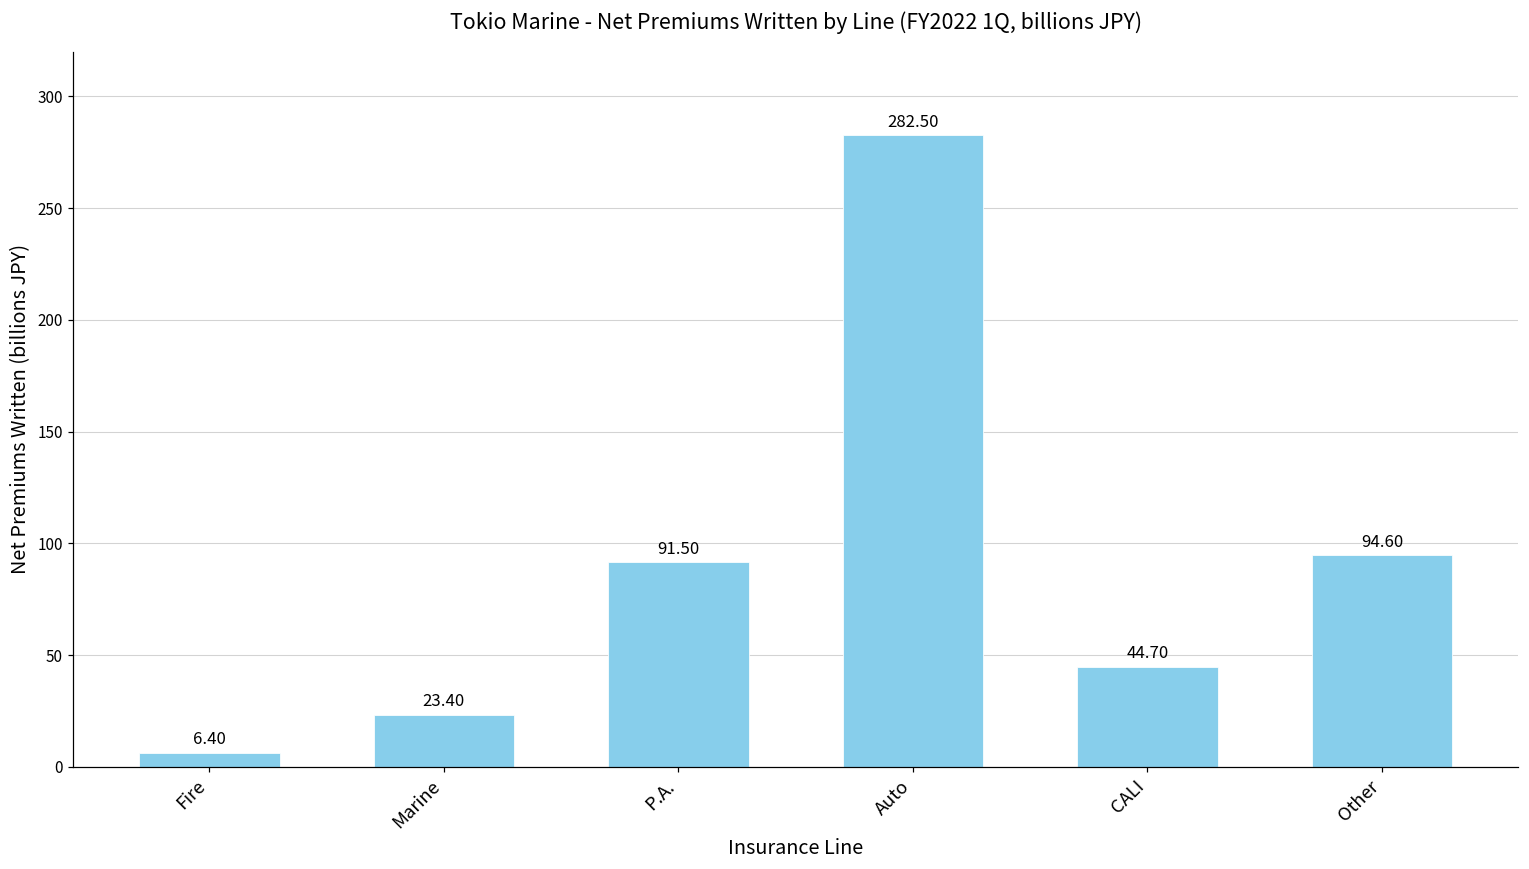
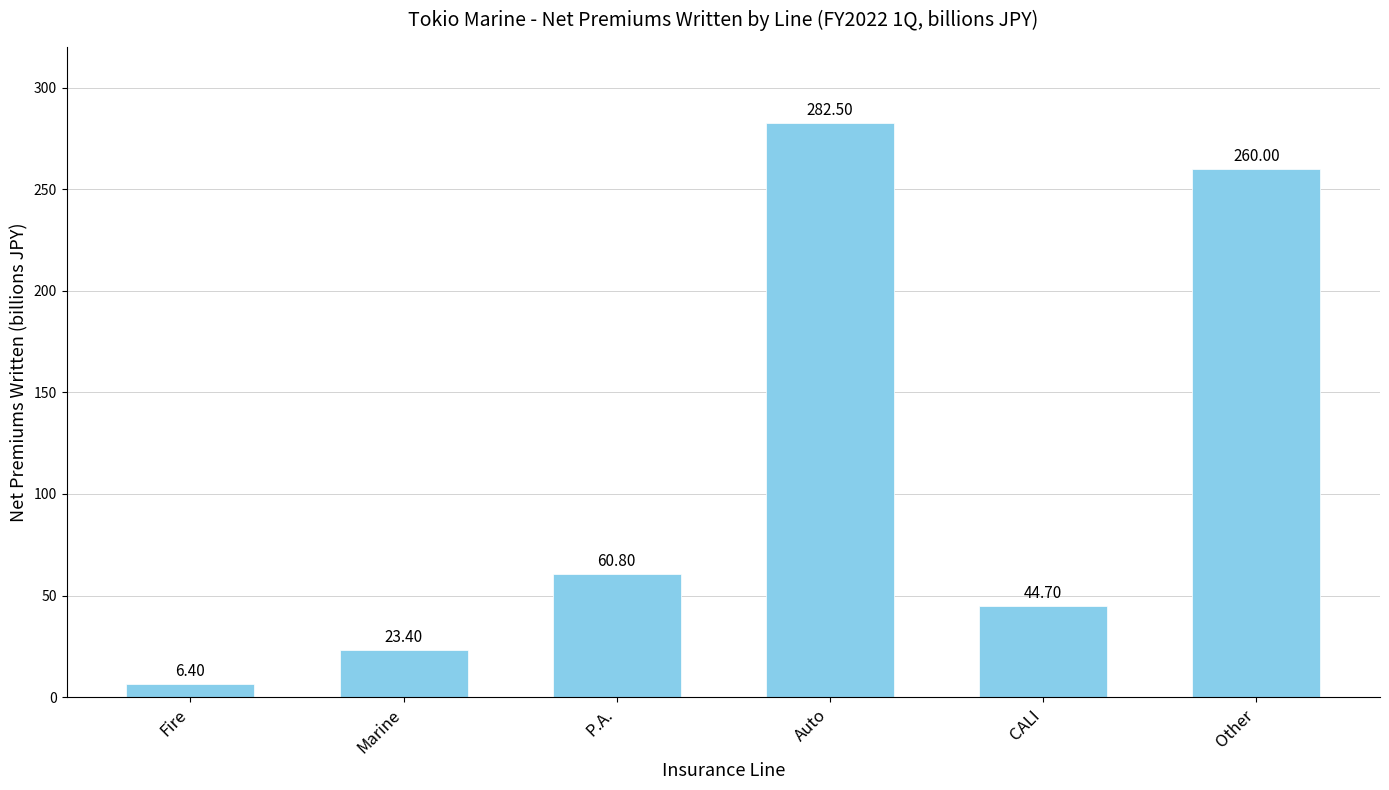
P.A.: 91.50 -> 60.80
Other: 94.60 -> 260.00
